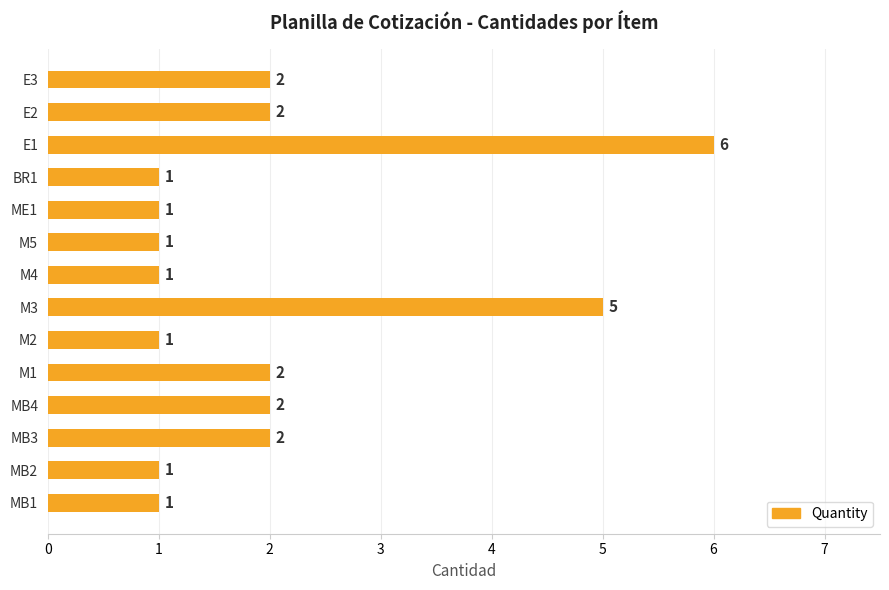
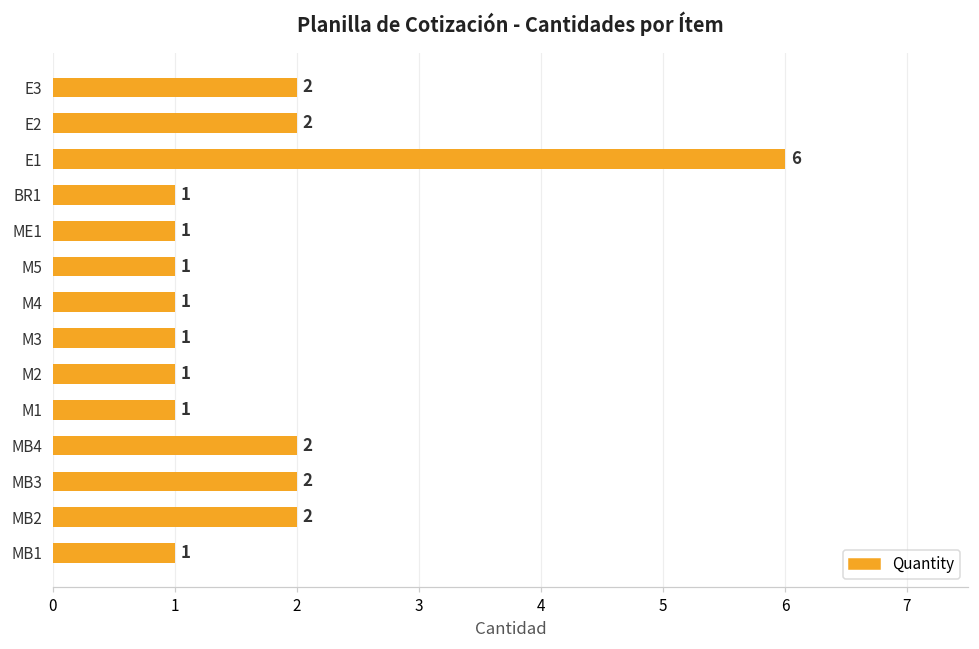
M3: 5 -> 1
M1: 2 -> 1
MB2: 1 -> 2
